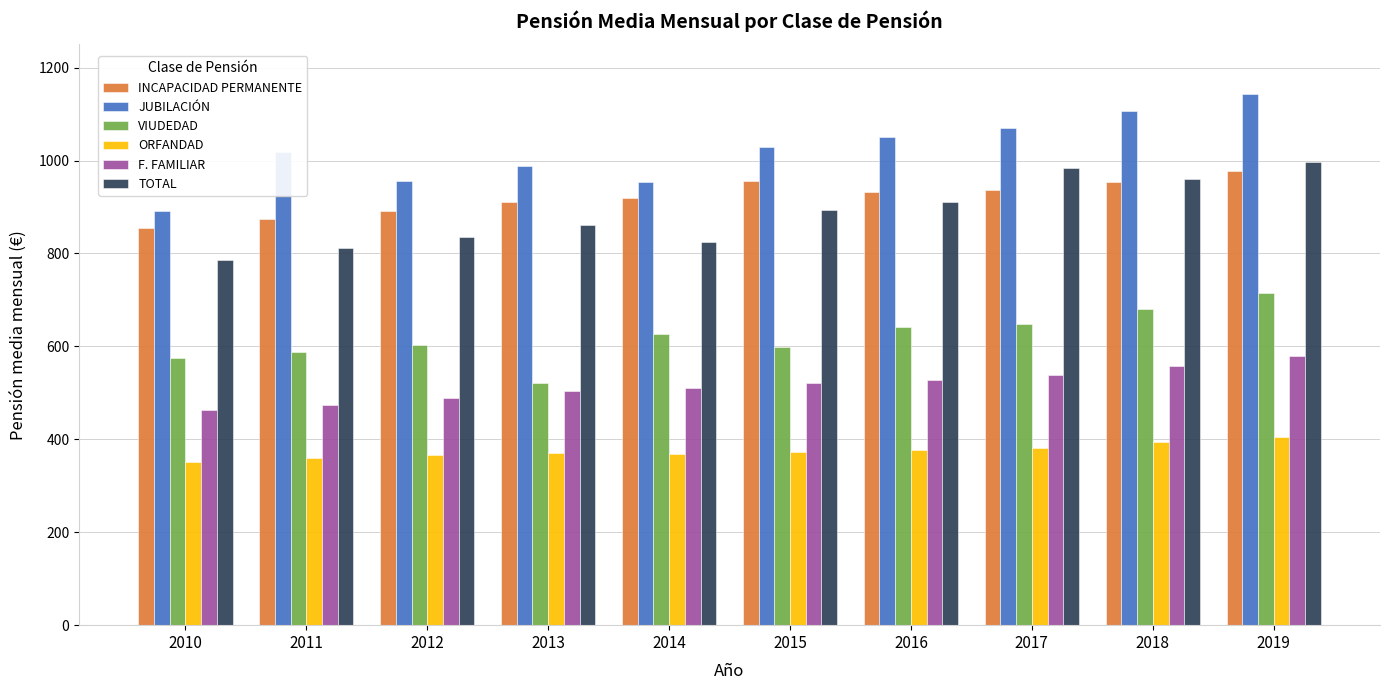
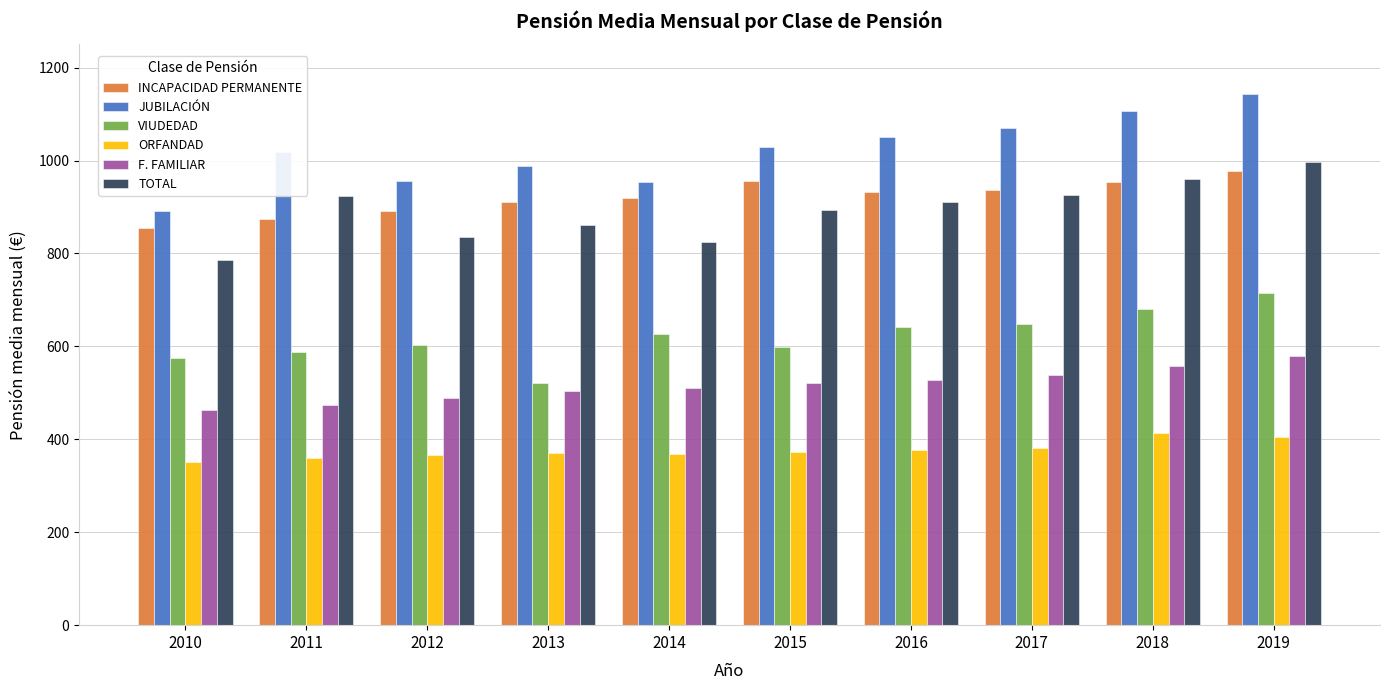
TOTAL, 2011: 810 -> 920
TOTAL, 2017: 980 -> 930
ORFANDAD, 2018: 390 -> 410
